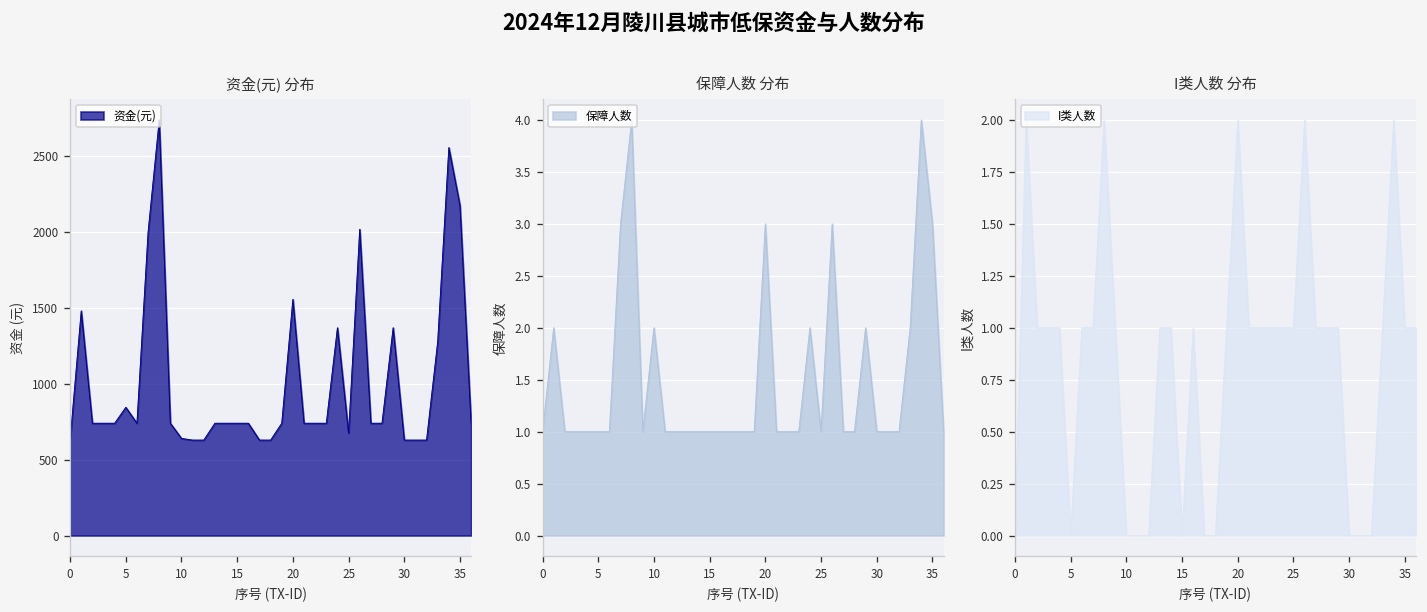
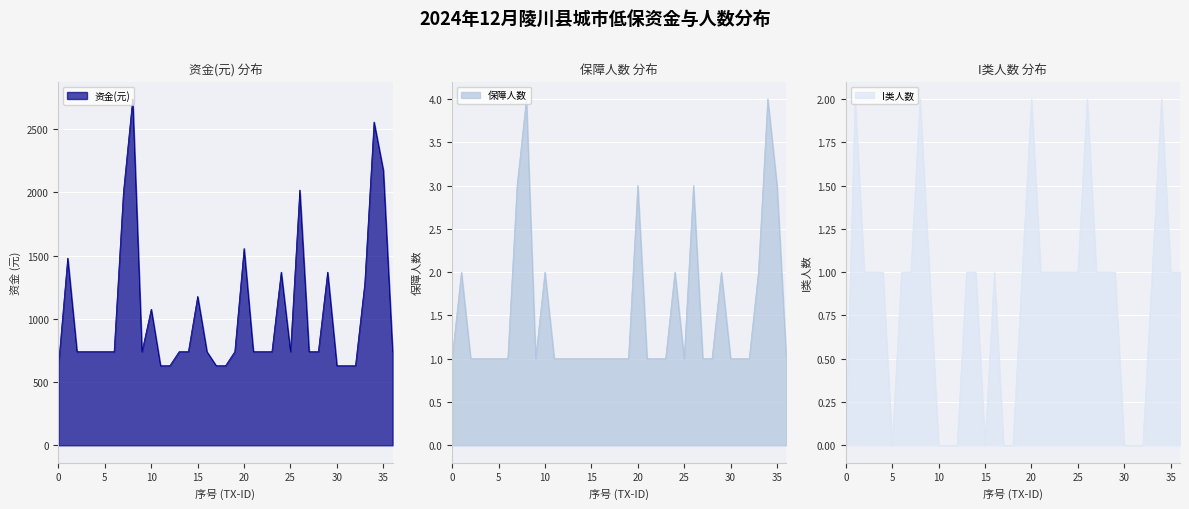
资金(元) 分布, 5: 850 -> 740
资金(元) 分布, 10: 640 -> 1080
资金(元) 分布, 15: 740 -> 1180
资金(元) 分布, 25: 680 -> 740
